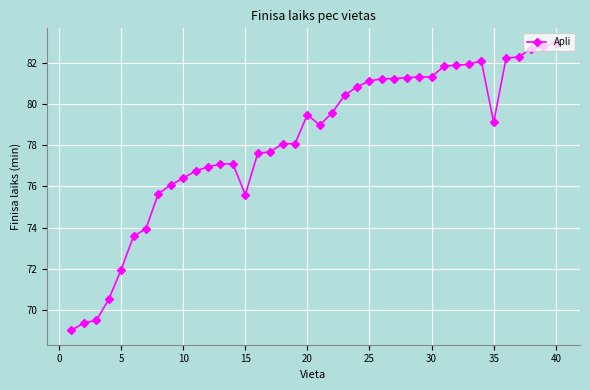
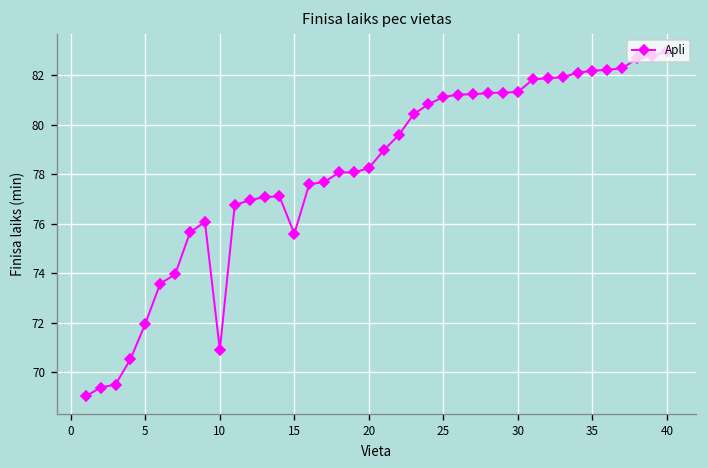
10: 76.4 -> 70.9
20: 79.5 -> 78.3
35: 79.1 -> 82.2
